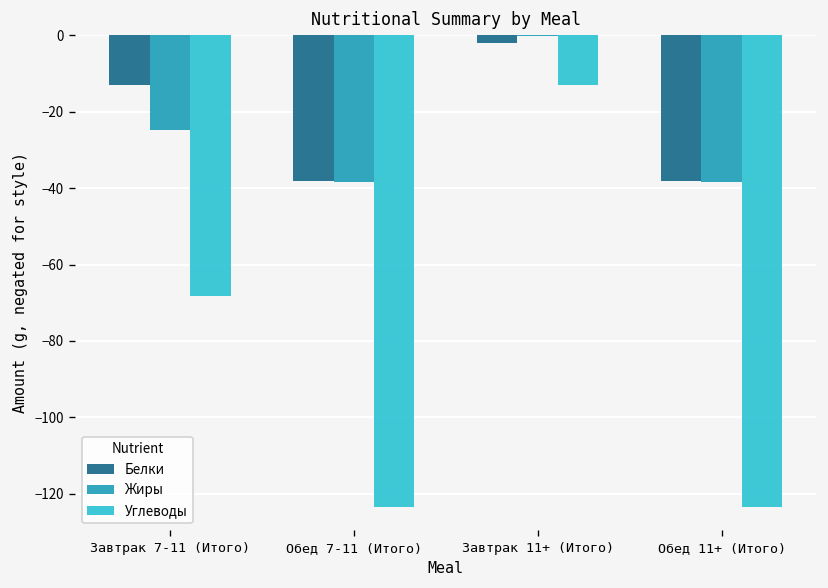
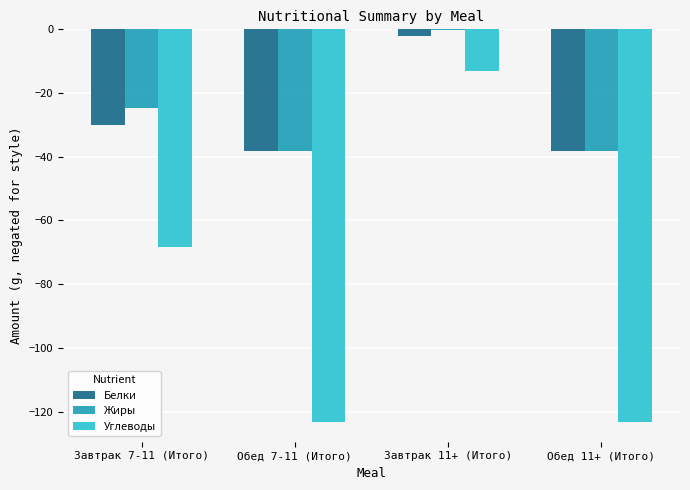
Белки, Завтрак 7-11 (Итого): -13 -> -30
